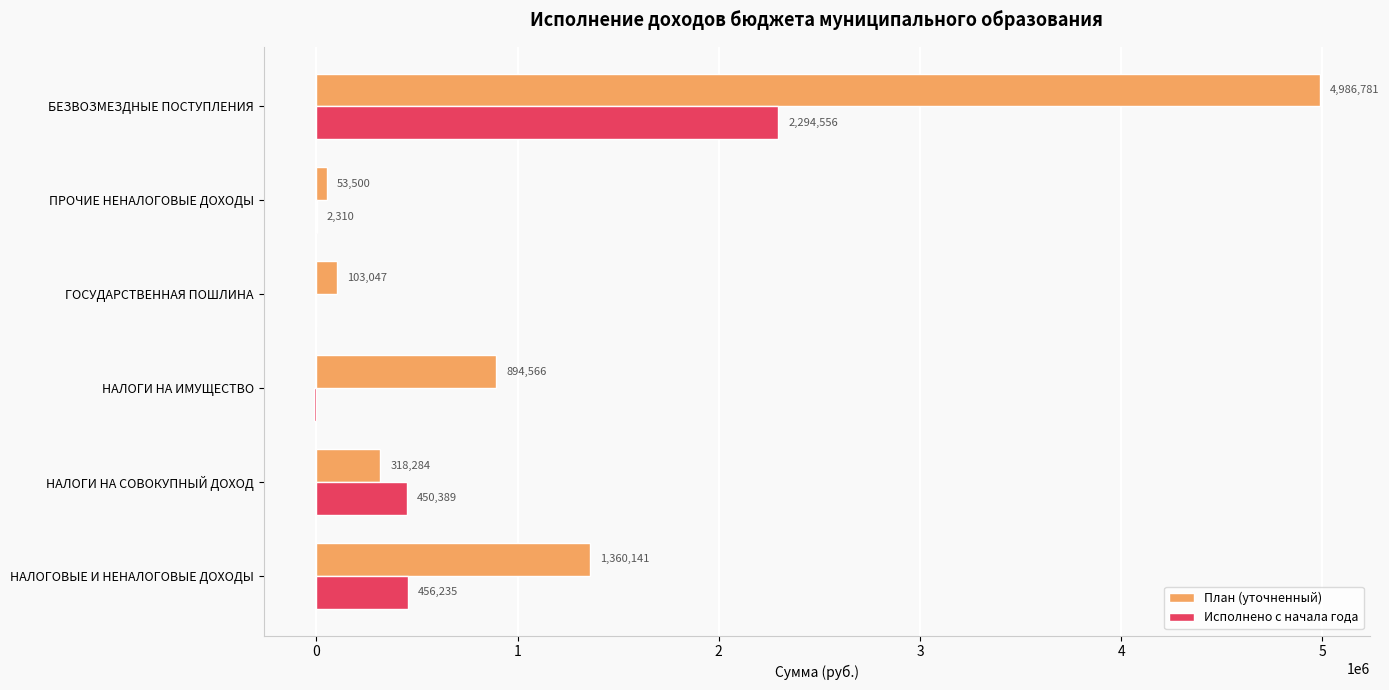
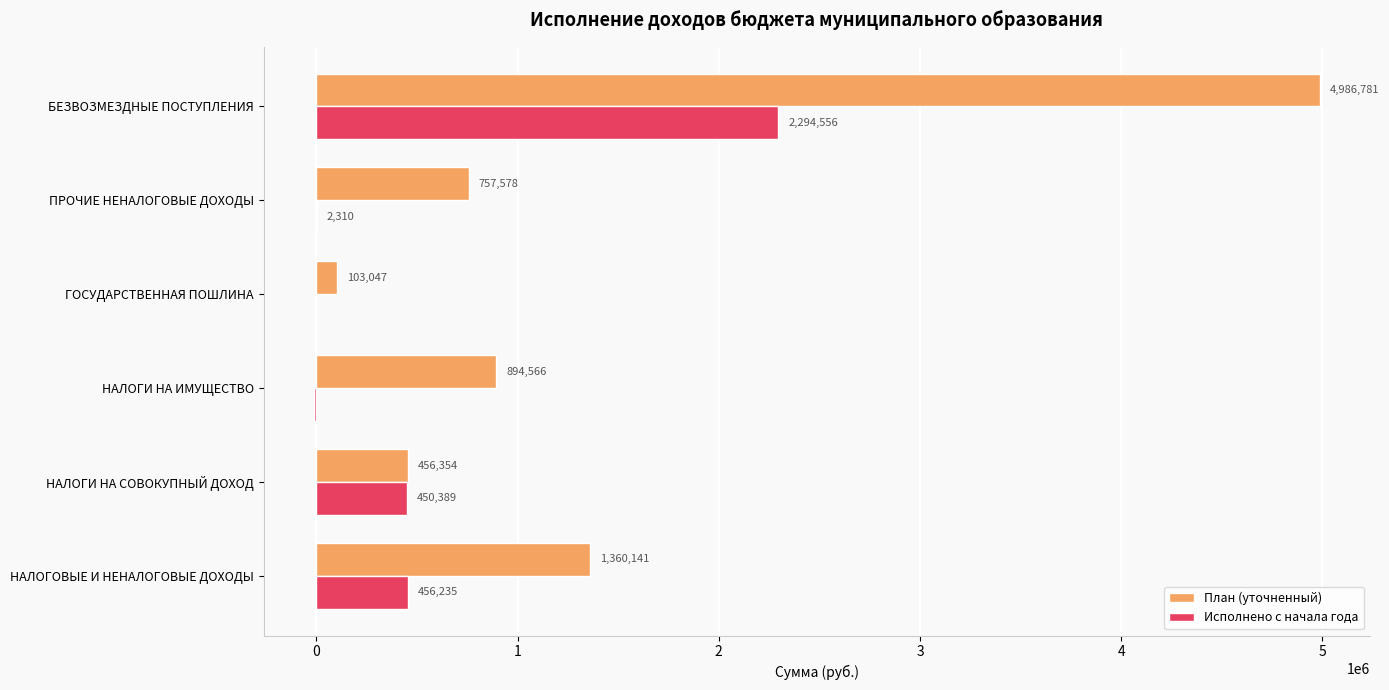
План (уточненный), ПРОЧИЕ НЕНАЛОГОВЫЕ ДОХОДЫ: 53,500 -> 757,578
План (уточненный), НАЛОГИ НА СОВОКУПНЫЙ ДОХОД: 318,284 -> 456,354
